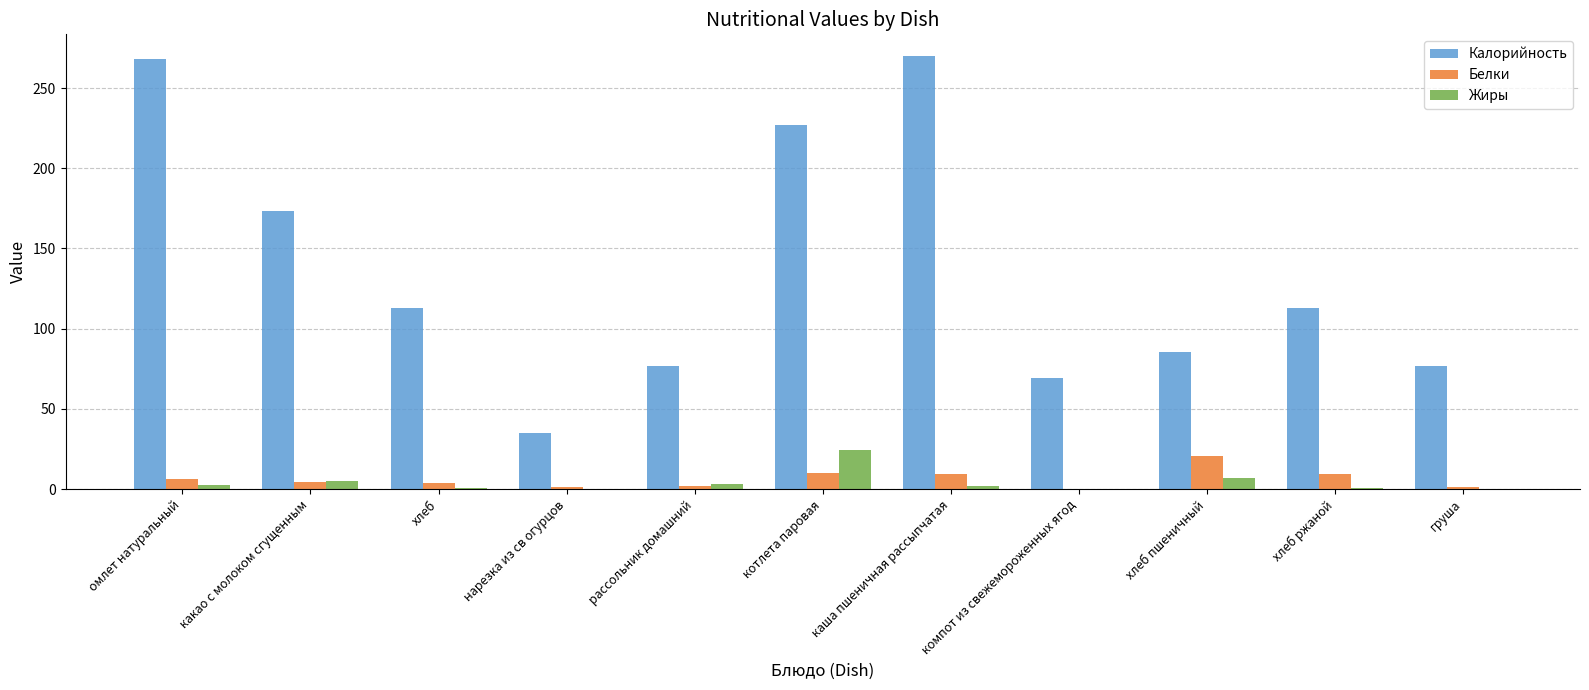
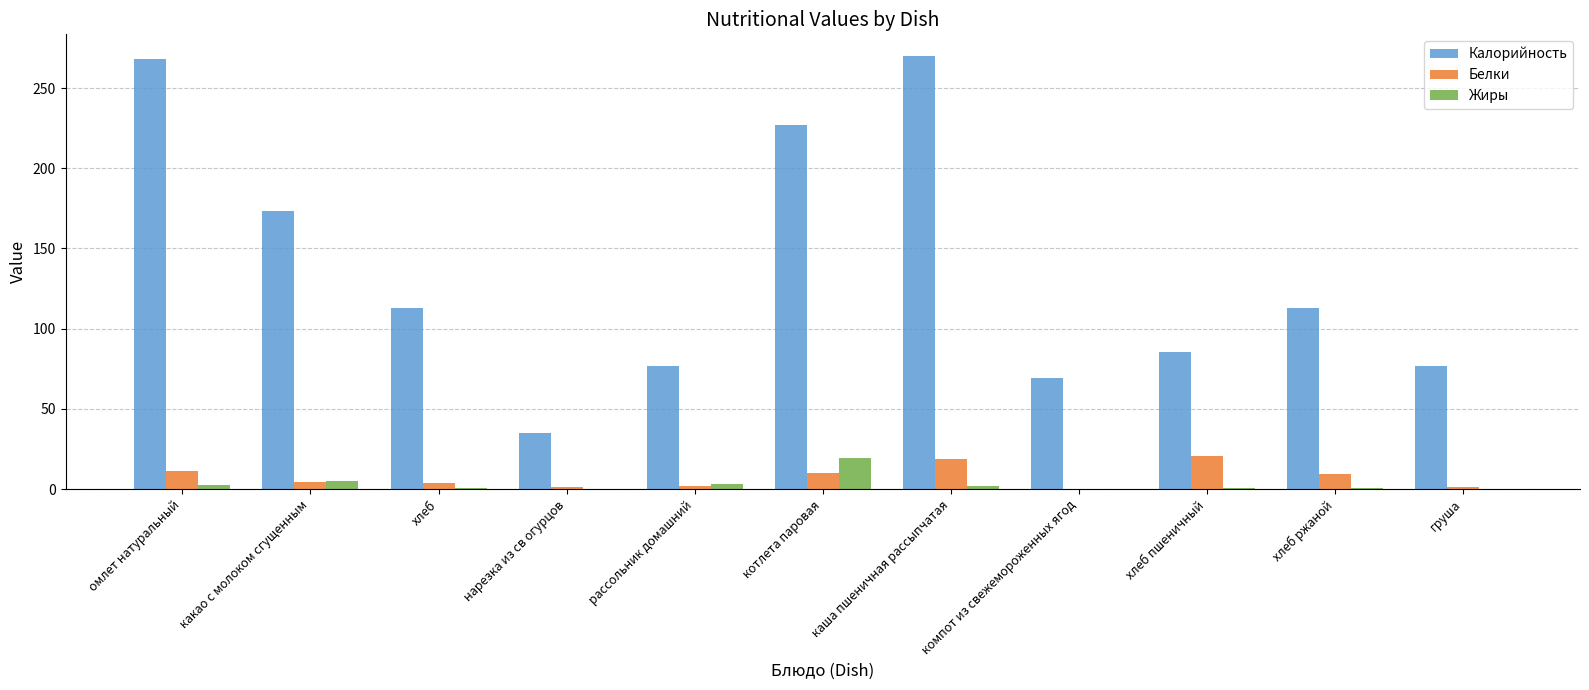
Белки, омлет натуральный: 6 -> 11
Жиры, котлета паровая: 25 -> 19
Белки, каша пшеничная рассыпчатая: 9 -> 19
Жиры, хлеб пшеничный: 7 -> 1
